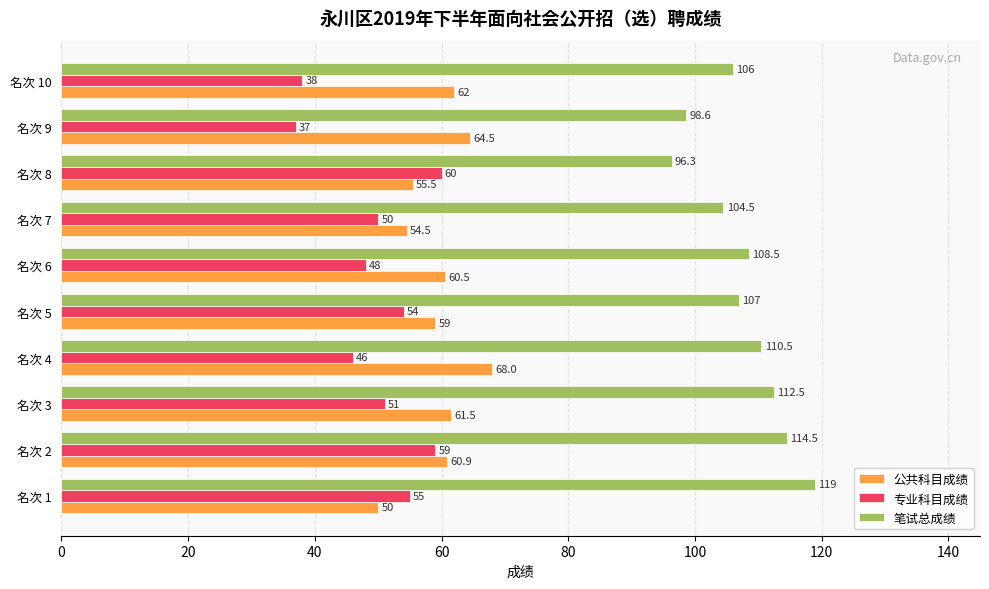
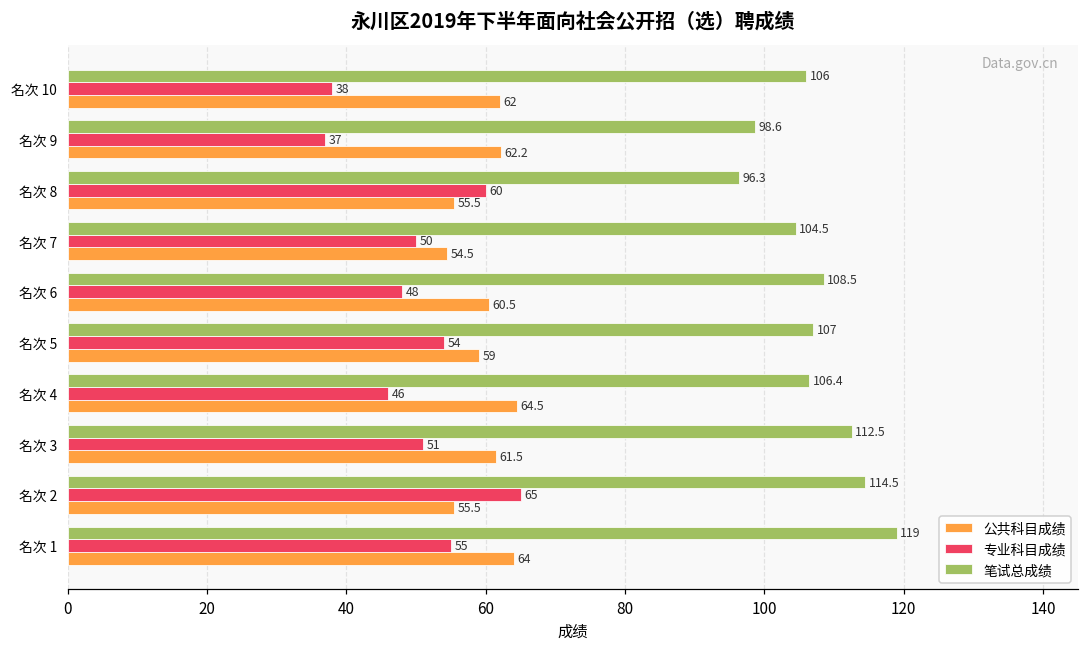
公共科目成绩, 名次 9: 64.5 -> 62.2
笔试总成绩, 名次 4: 110.5 -> 106.4
公共科目成绩, 名次 4: 68.0 -> 64.5
专业科目成绩, 名次 2: 59 -> 65
公共科目成绩, 名次 2: 60.9 -> 55.5
公共科目成绩, 名次 1: 50 -> 64
